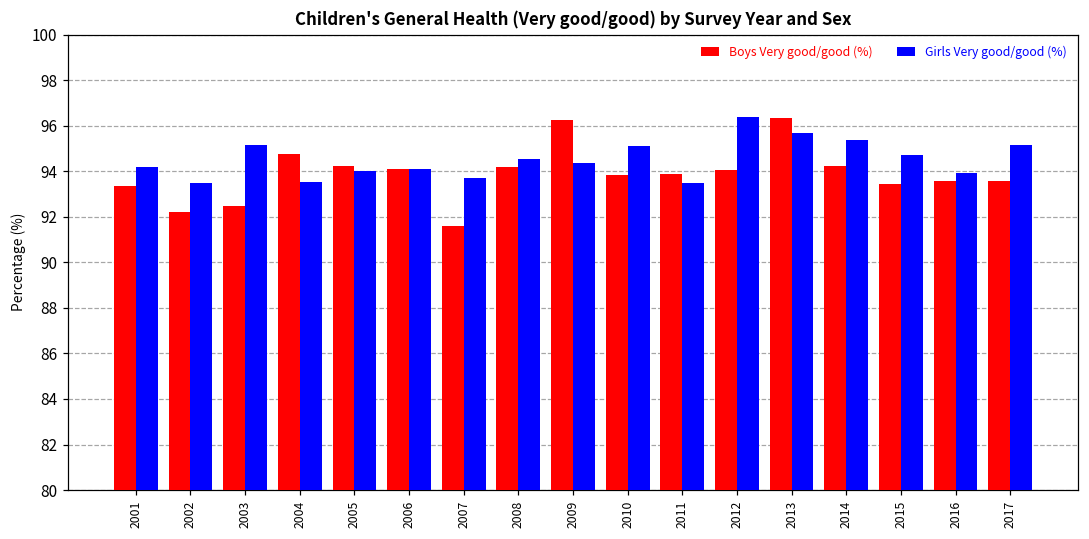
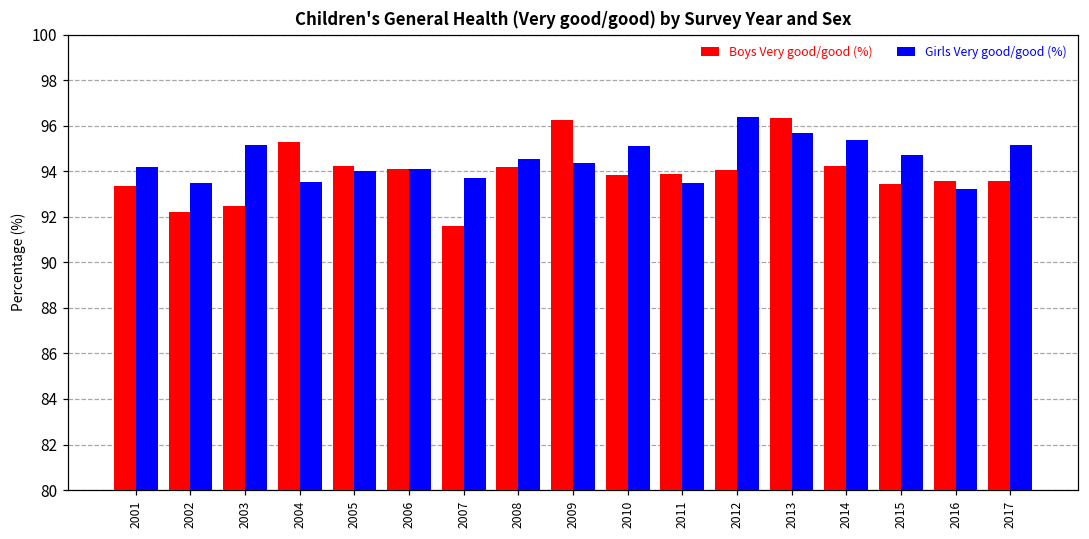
Boys Very good/good (%), 2004: 94.8 -> 95.3
Girls Very good/good (%), 2016: 93.9 -> 93.2
